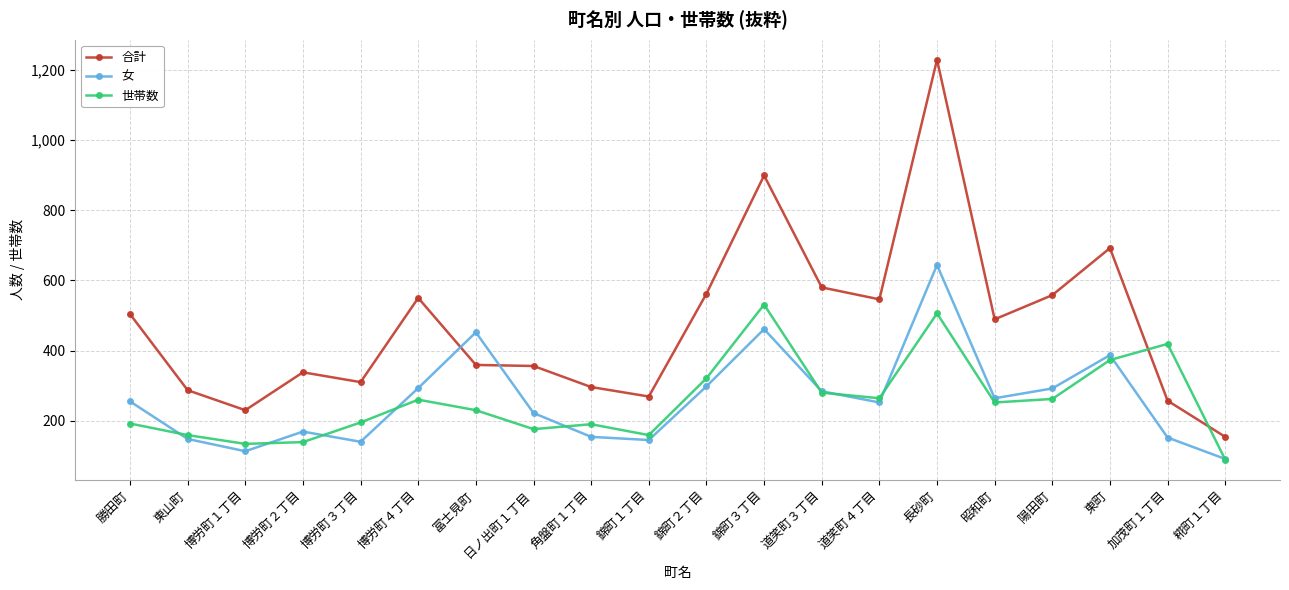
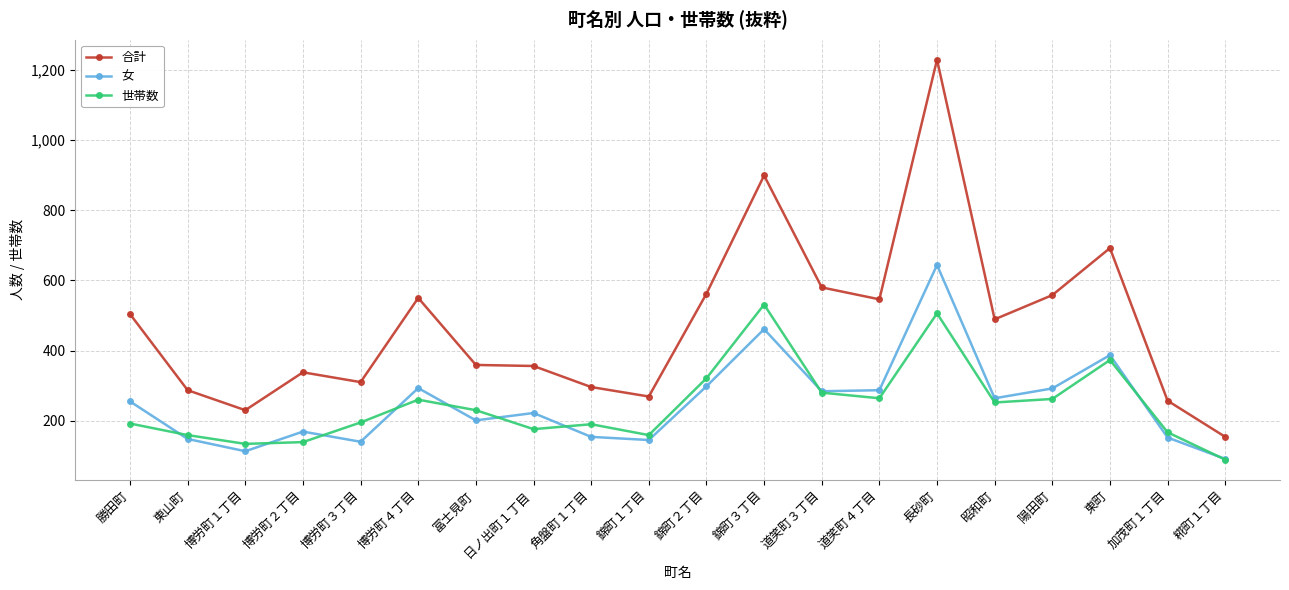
女, 冨士見町: 450 -> 200
女, 道笑町４丁目: 250 -> 290
世帯数, 加茂町１丁目: 420 -> 170
